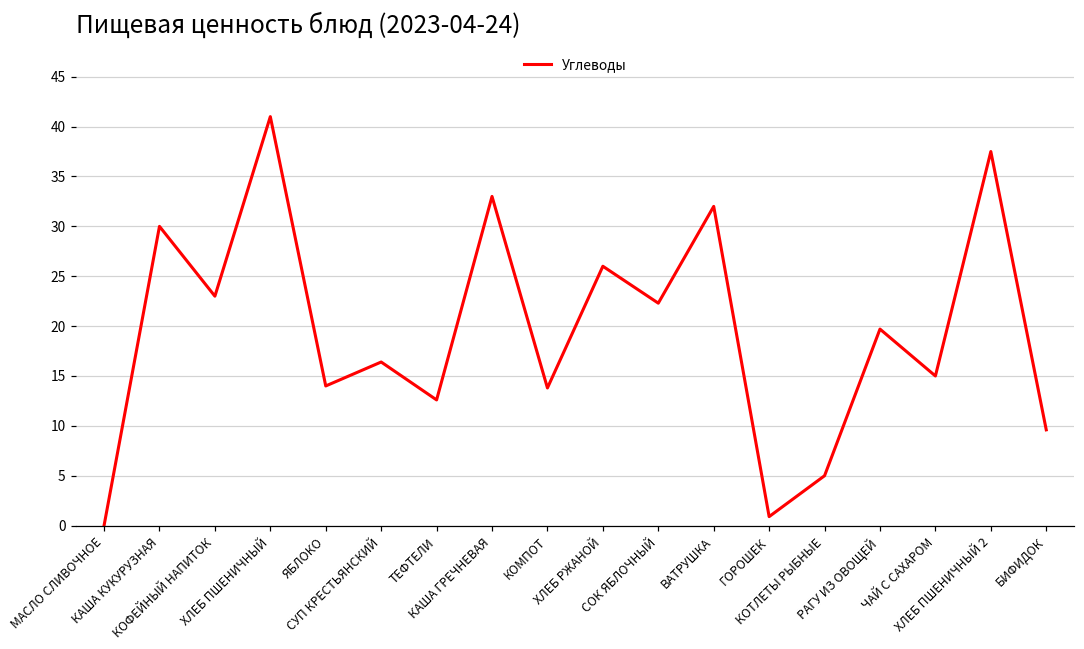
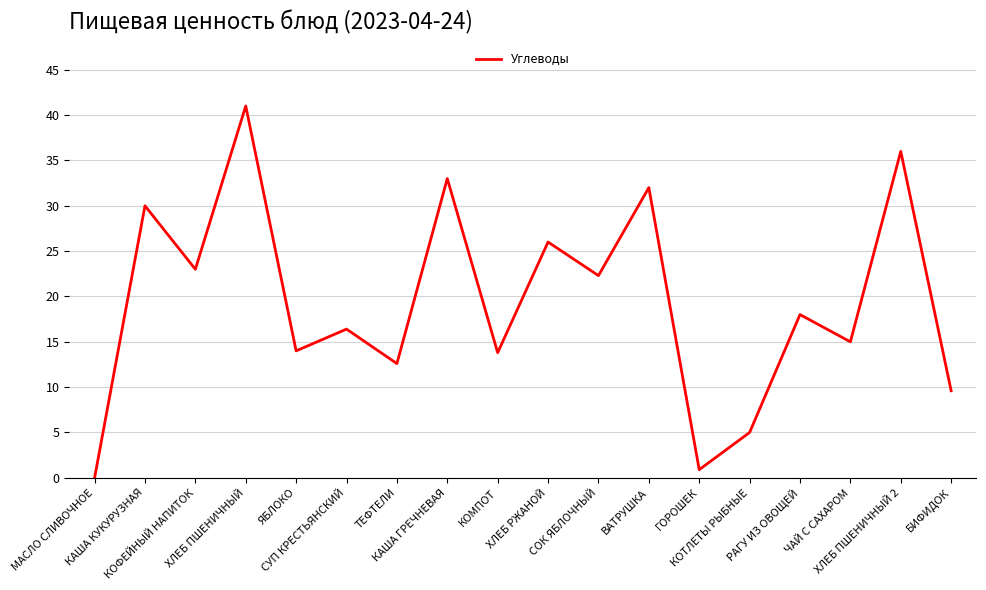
РАГУ ИЗ ОВОЩЕЙ: 20 -> 18
ХЛЕБ ПШЕНИЧНЫЙ 2: 38 -> 36
